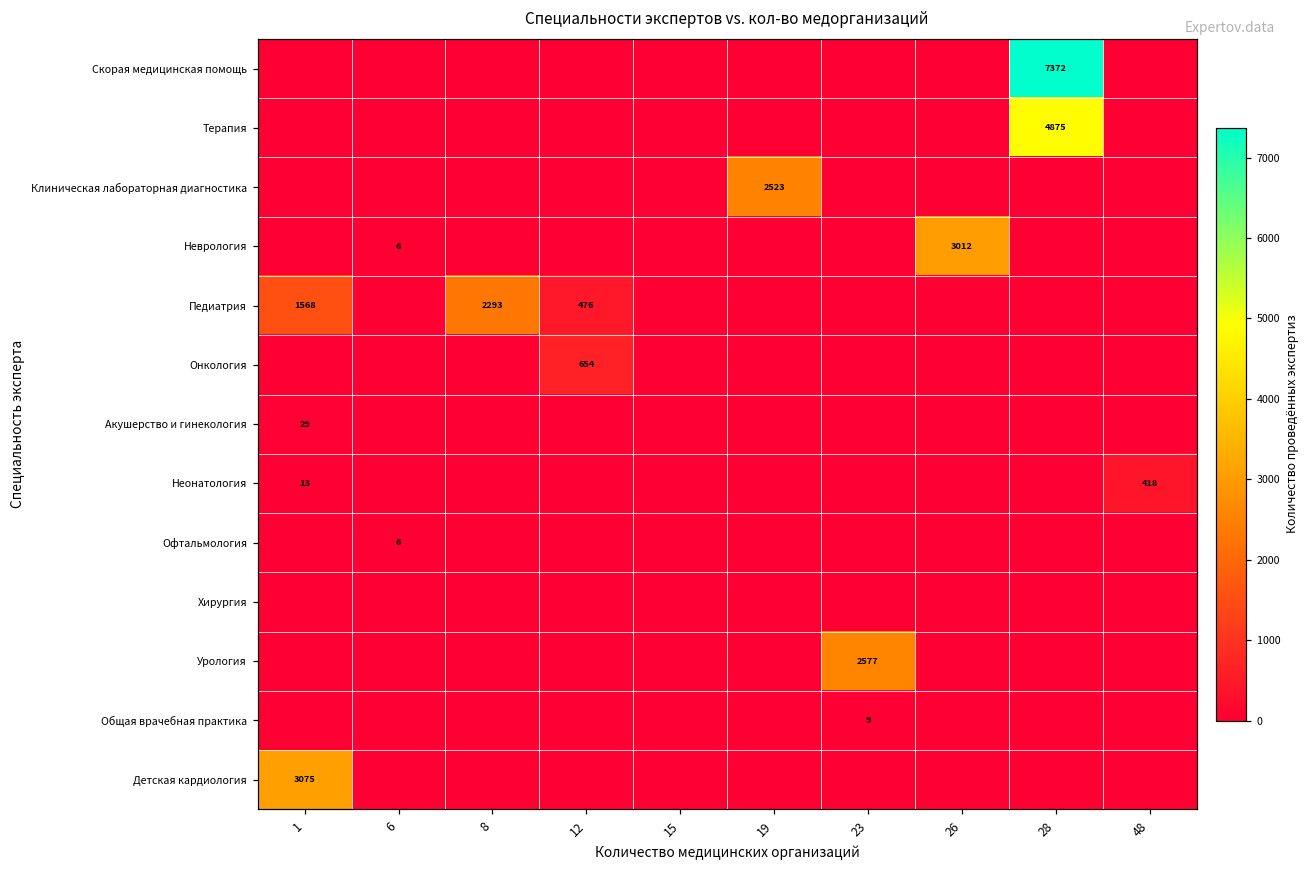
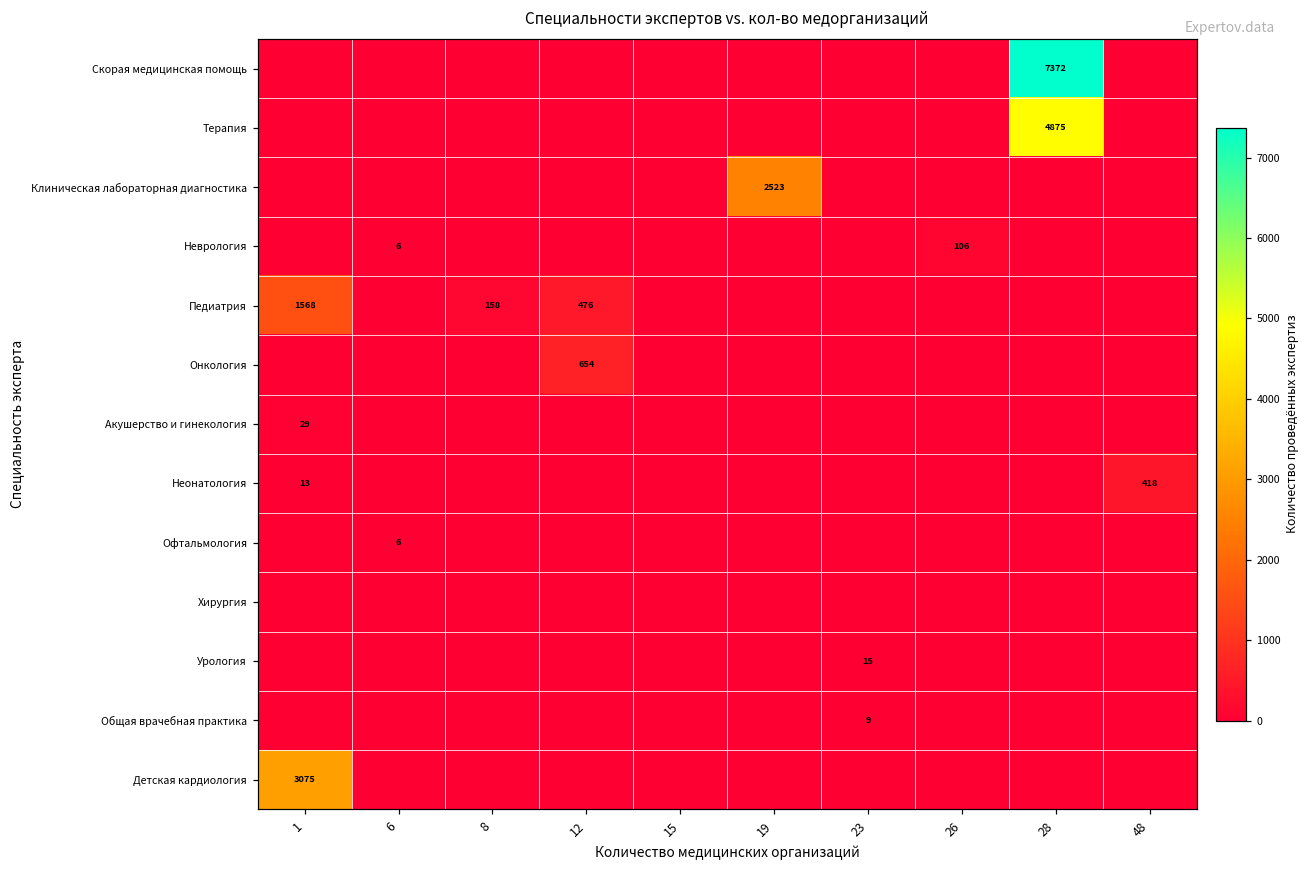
Неврология, 26: 3012 -> 106
Педиатрия, 8: 2293 -> 158
Урология, 23: 2577 -> 15
